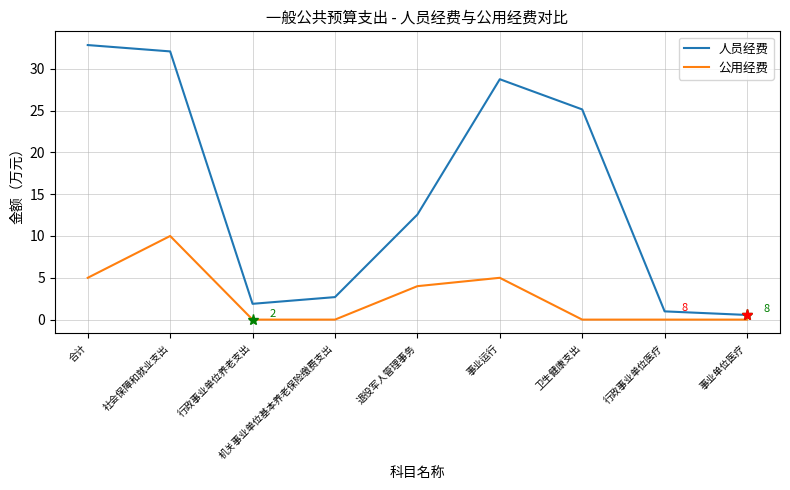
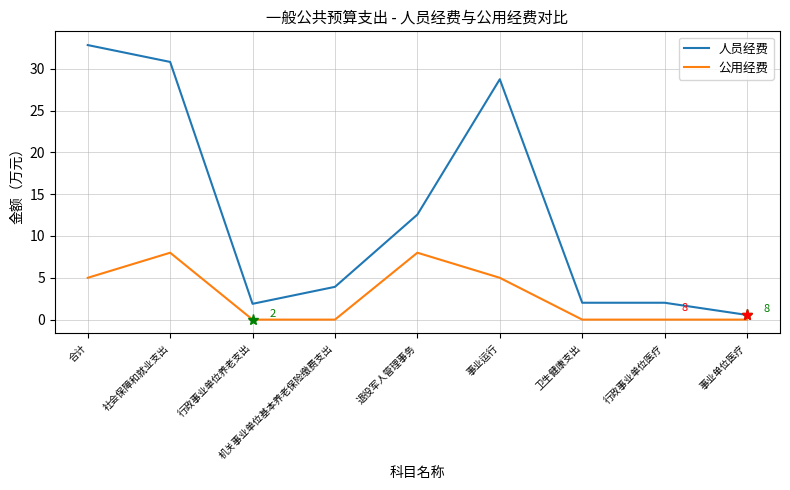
人员经费, 社会保障和就业支出: 32 -> 31
公用经费, 社会保障和就业支出: 10 -> 8
人员经费, 机关事业单位基本养老保险缴费支出: 3 -> 4
公用经费, 退役军人管理事务: 4 -> 8
人员经费, 卫生健康支出: 25 -> 2
人员经费, 行政事业单位医疗: 1 -> 2
